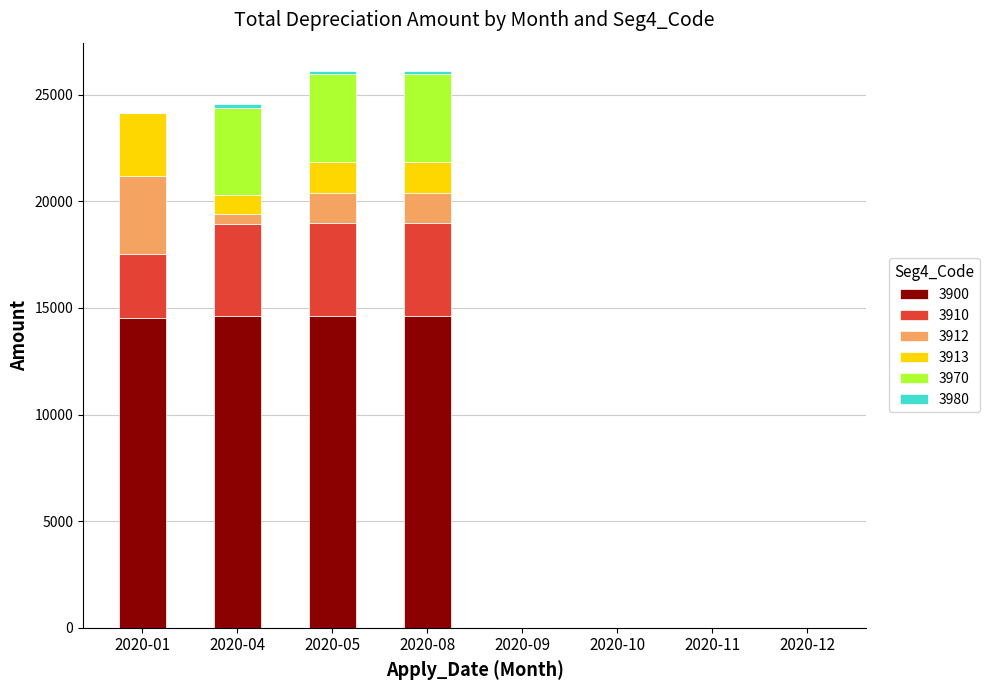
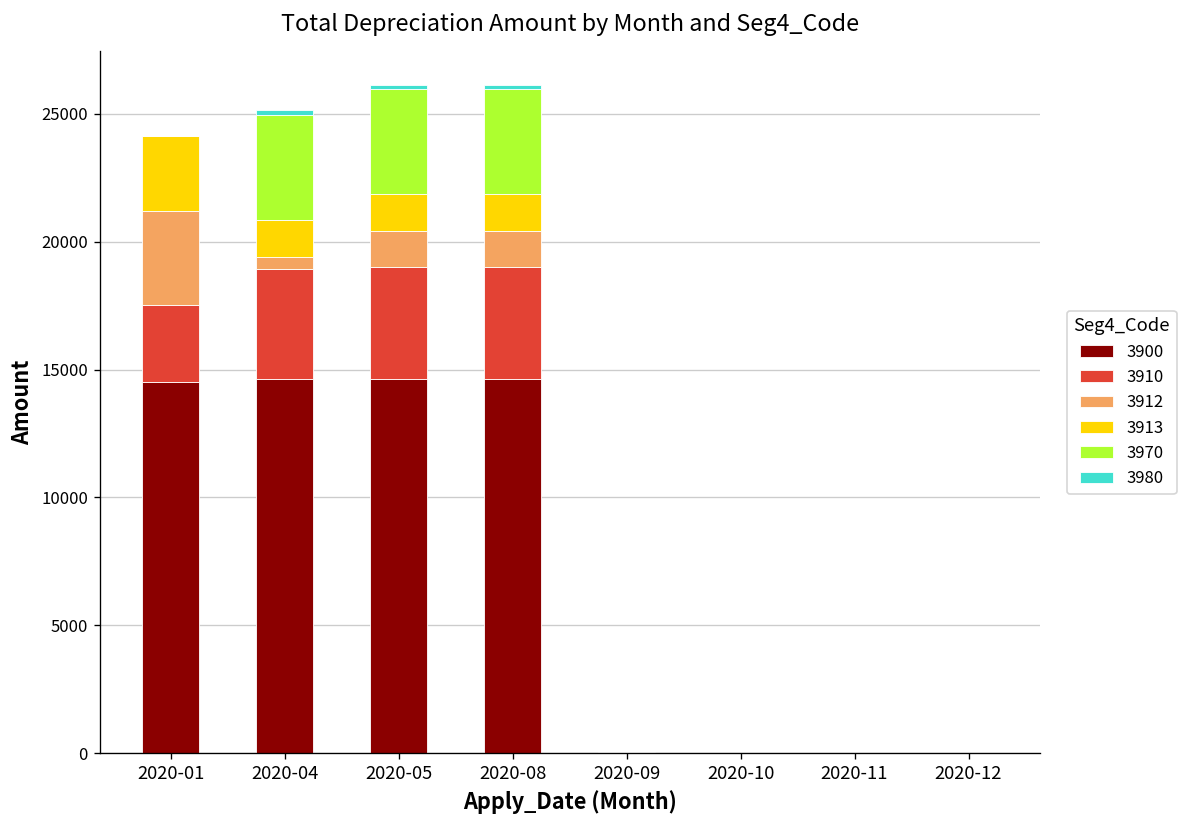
3913, 2020-04: 900 -> 1400
